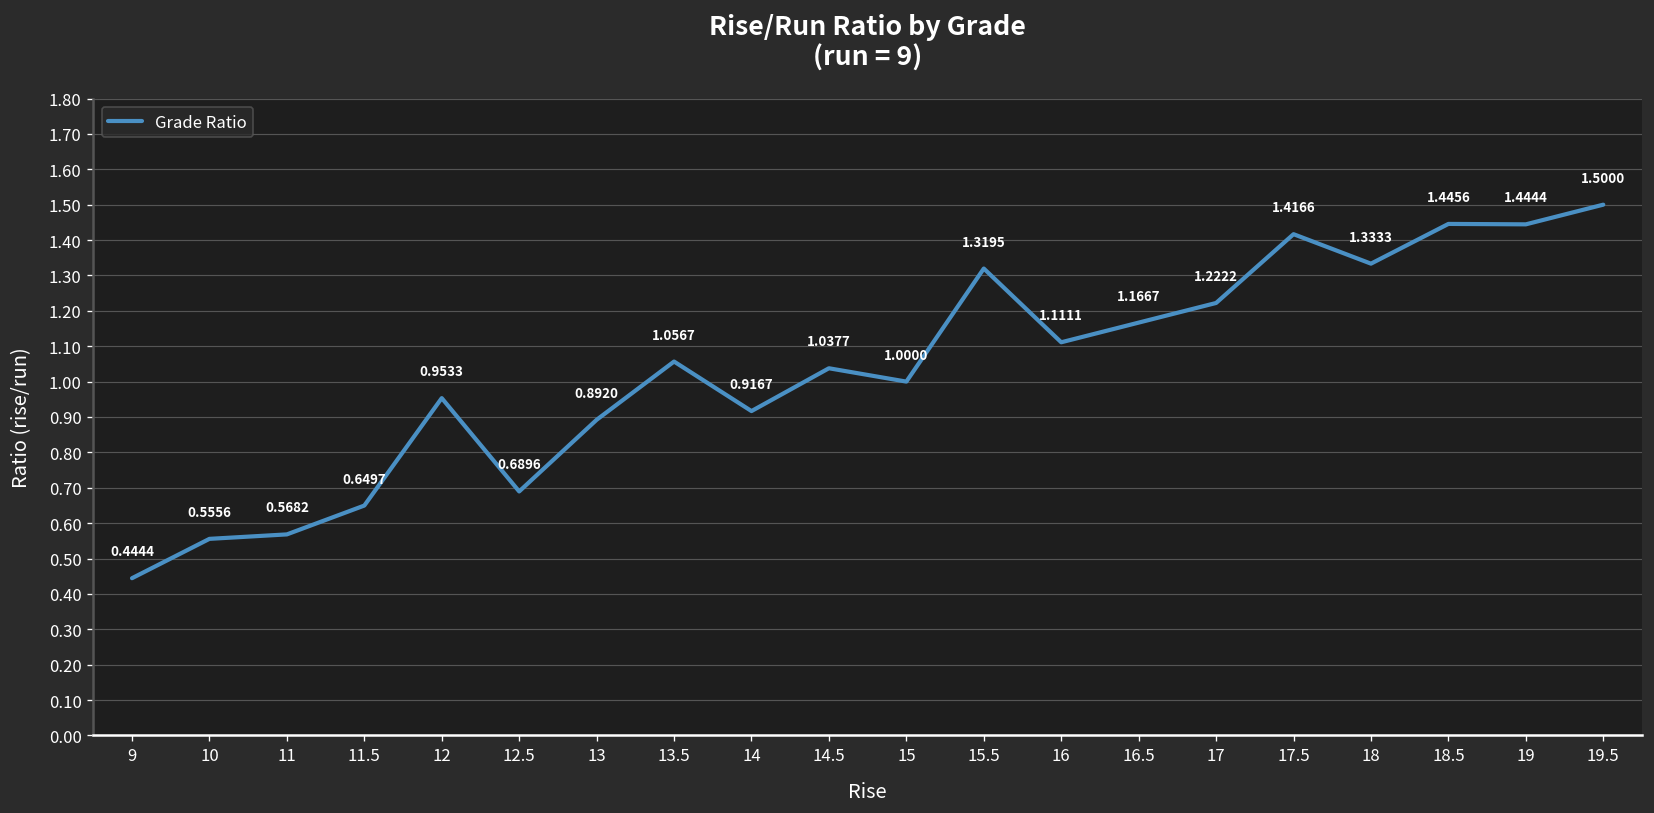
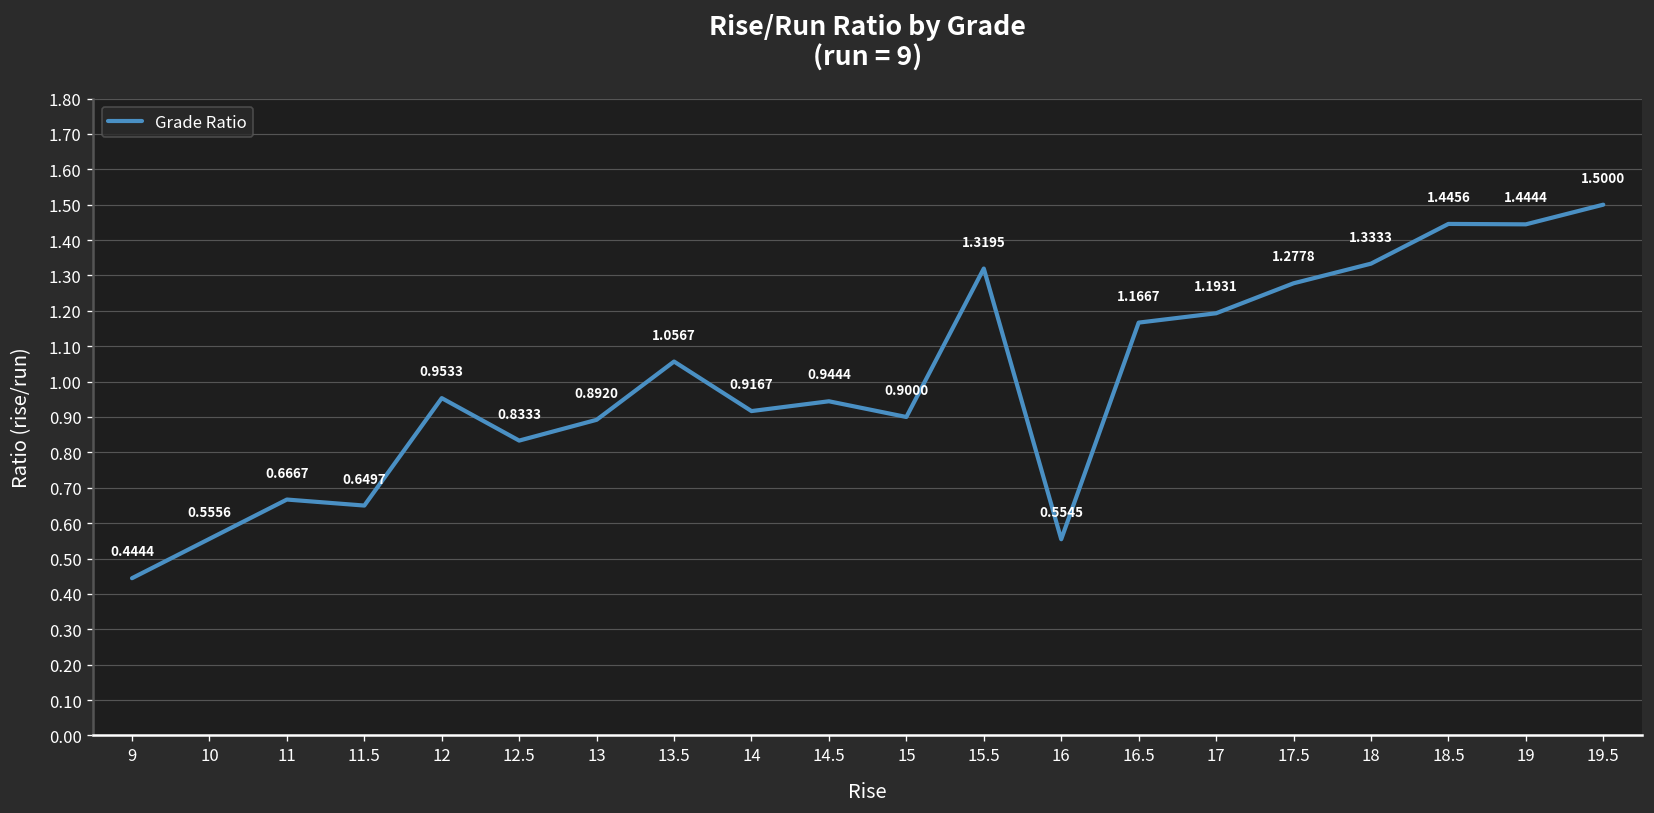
11: 0.5682 -> 0.6667
12.5: 0.6896 -> 0.8333
14.5: 1.0377 -> 0.9444
15: 1.0000 -> 0.9000
16: 1.1111 -> 0.5545
17: 1.2222 -> 1.1931
17.5: 1.4166 -> 1.2778
